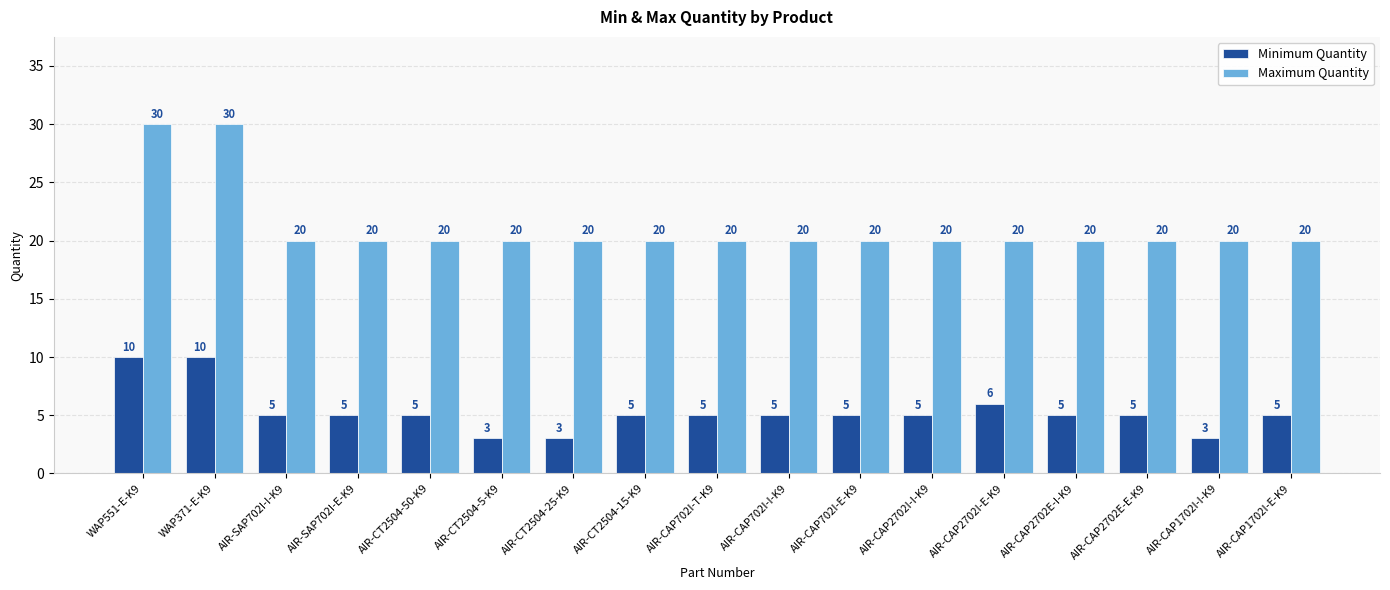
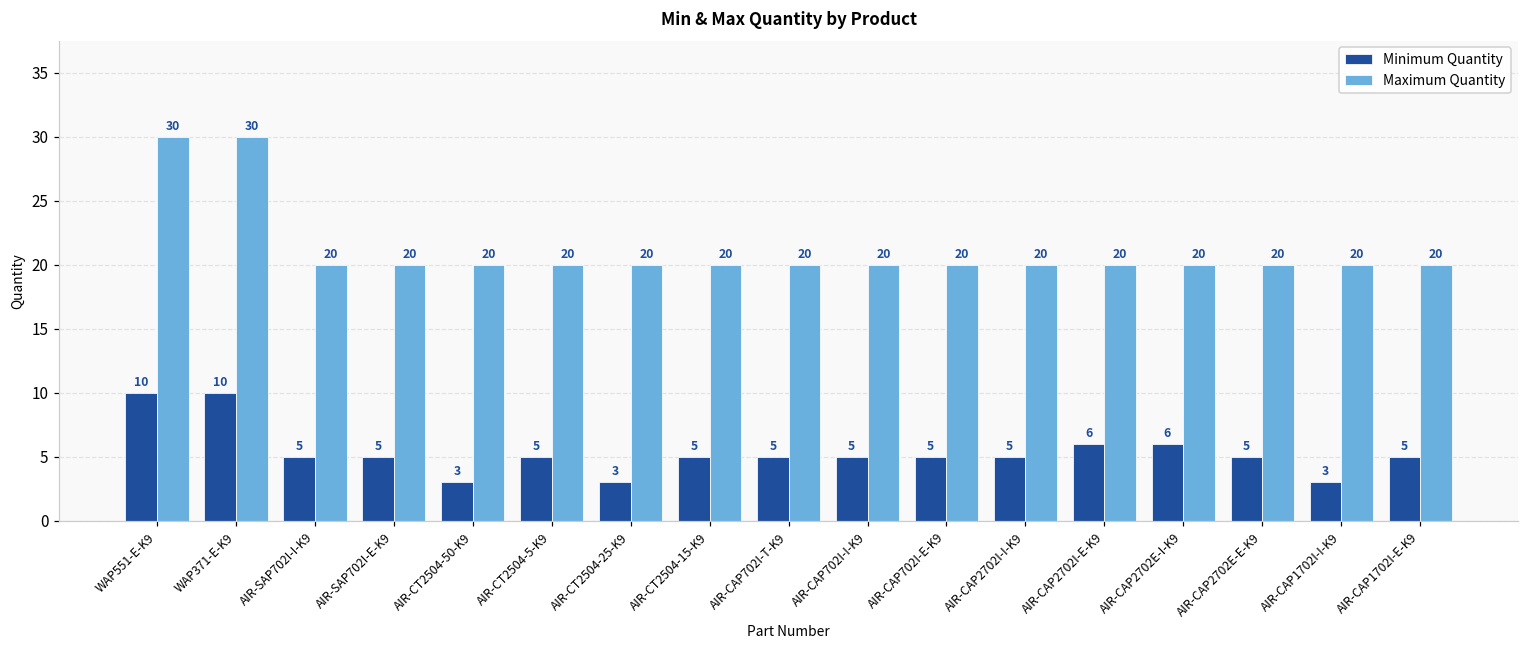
Minimum Quantity, AIR-CT2504-50-K9: 5 -> 3
Minimum Quantity, AIR-CT2504-5-K9: 3 -> 5
Minimum Quantity, AIR-CAP2702E-I-K9: 5 -> 6
